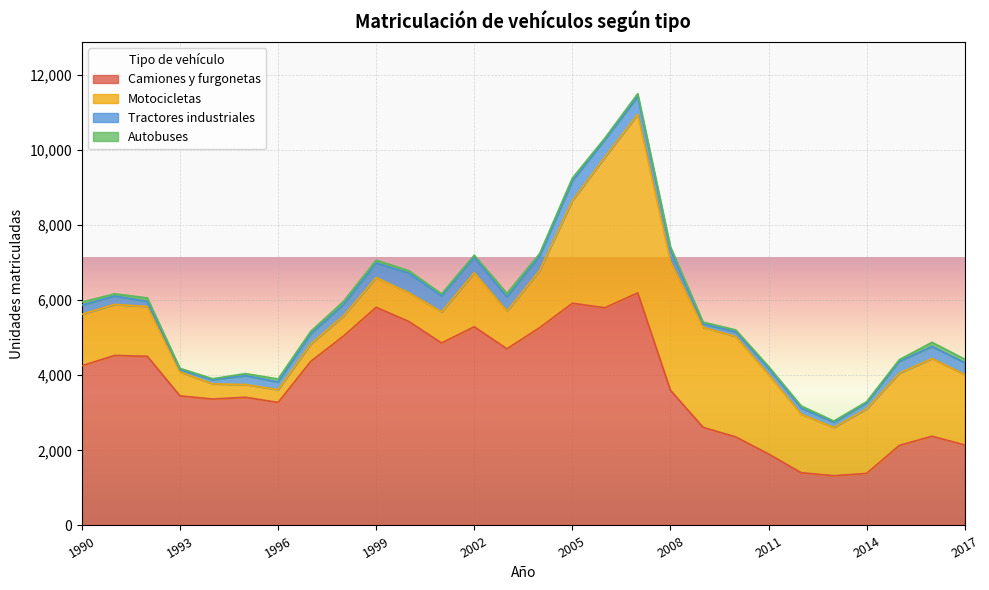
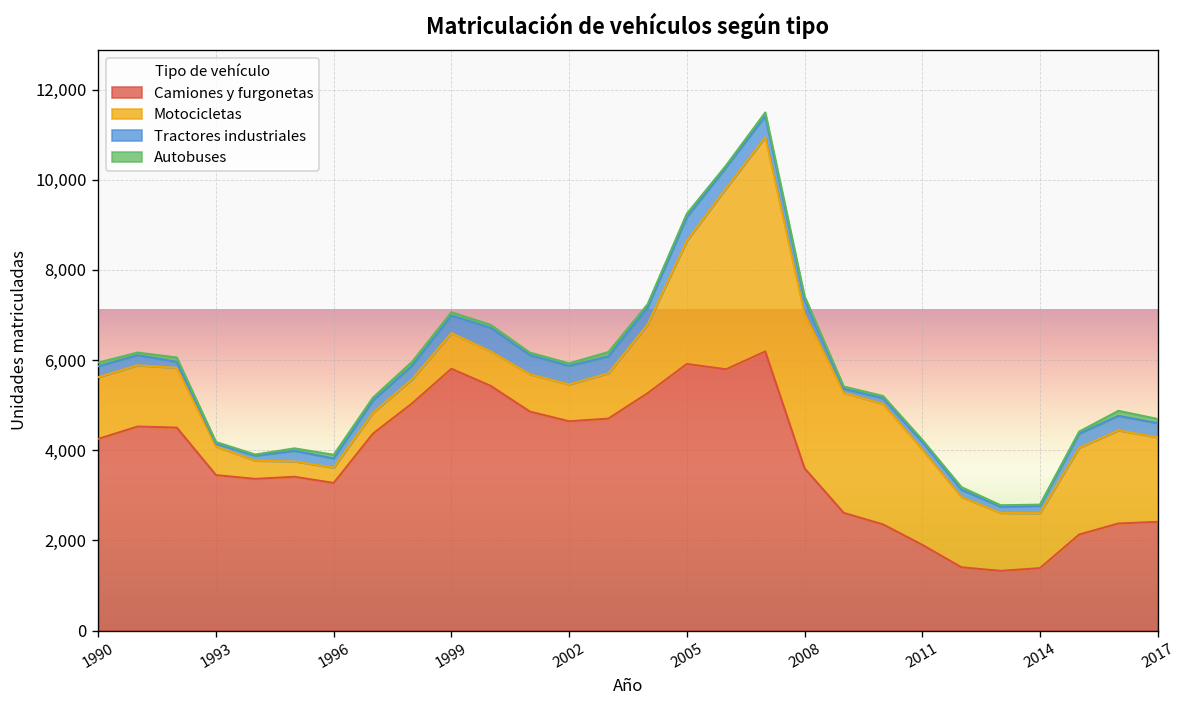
Camiones y furgonetas, 2002: 5,300 -> 4,600
Motocicletas, 2002: 1,400 -> 800
Motocicletas, 2014: 1,700 -> 1,200
Camiones y furgonetas, 2017: 2,100 -> 2,400
